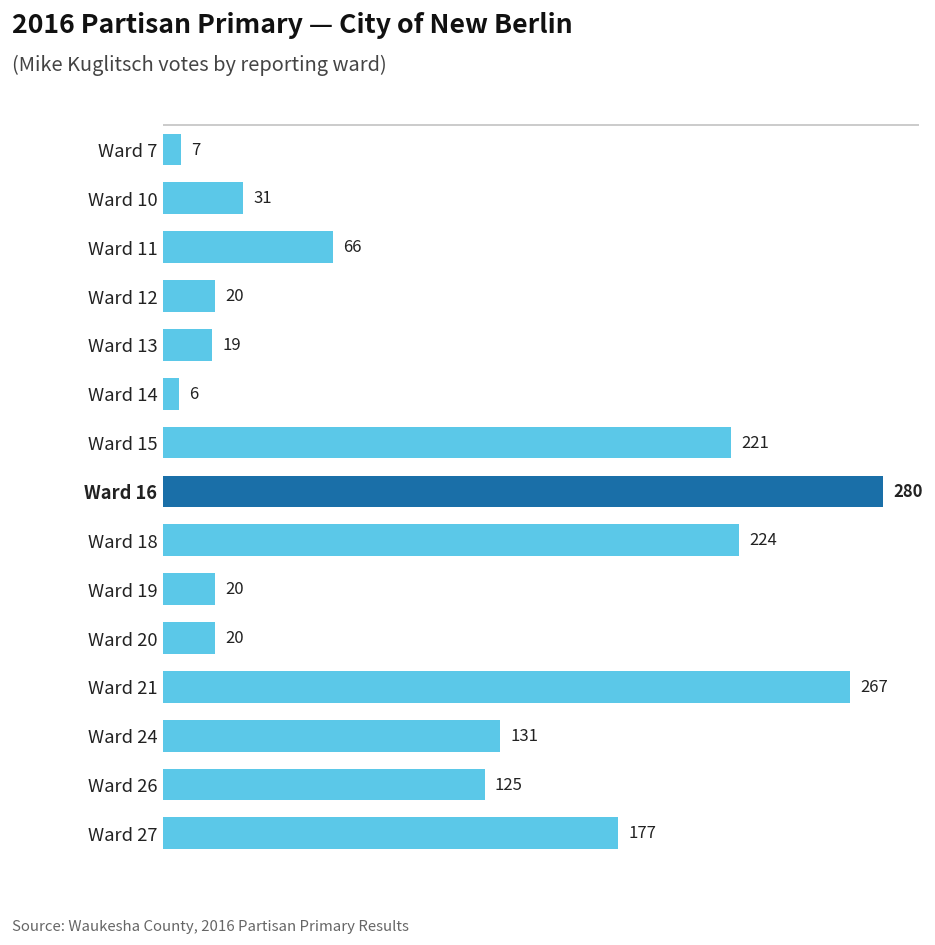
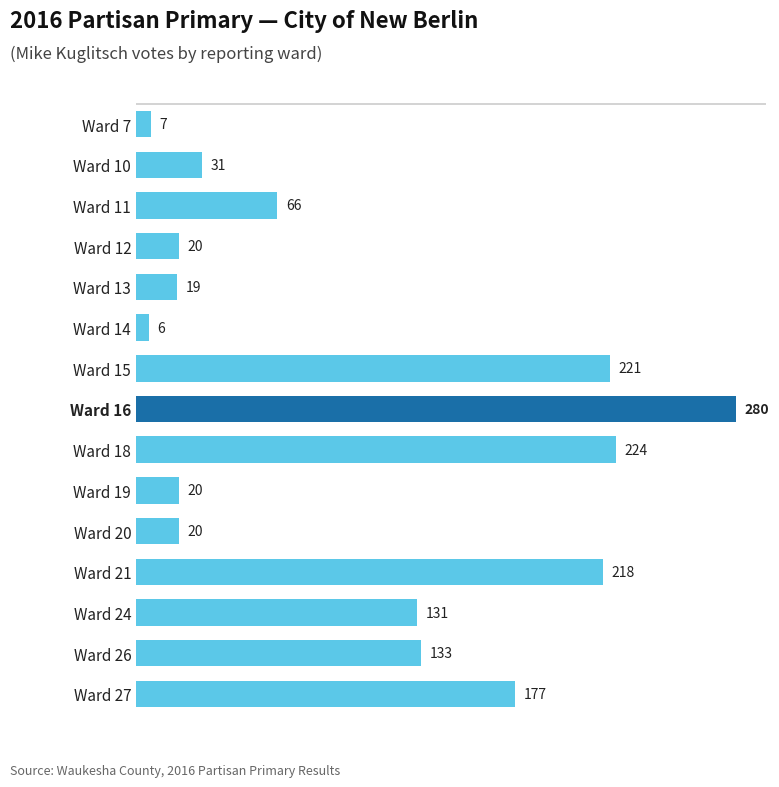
Ward 21: 267 -> 218
Ward 26: 125 -> 133
